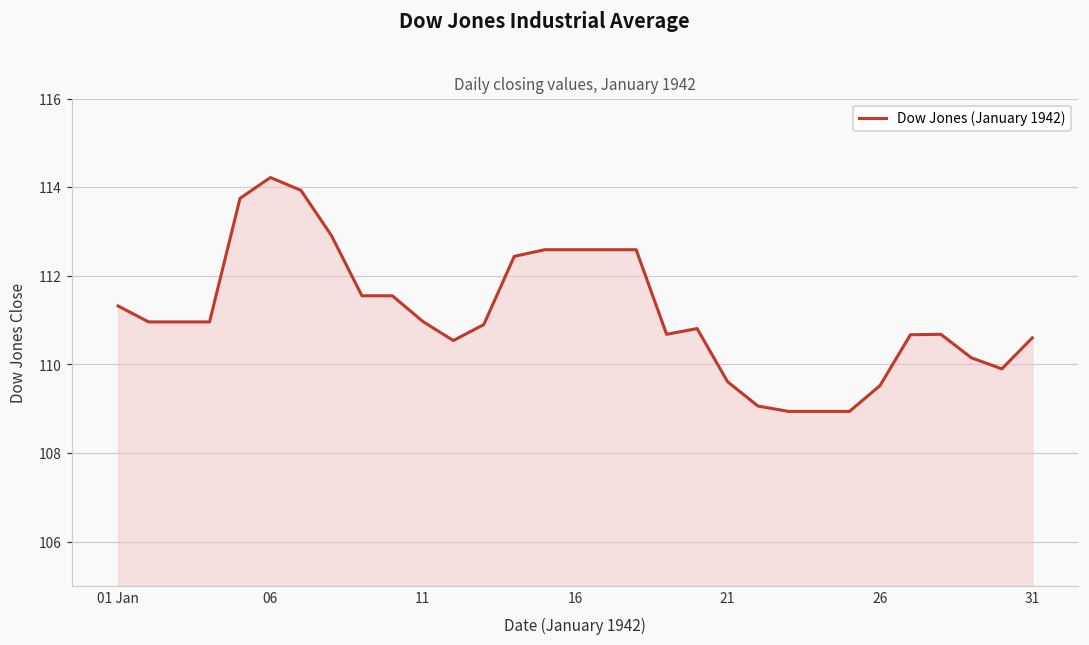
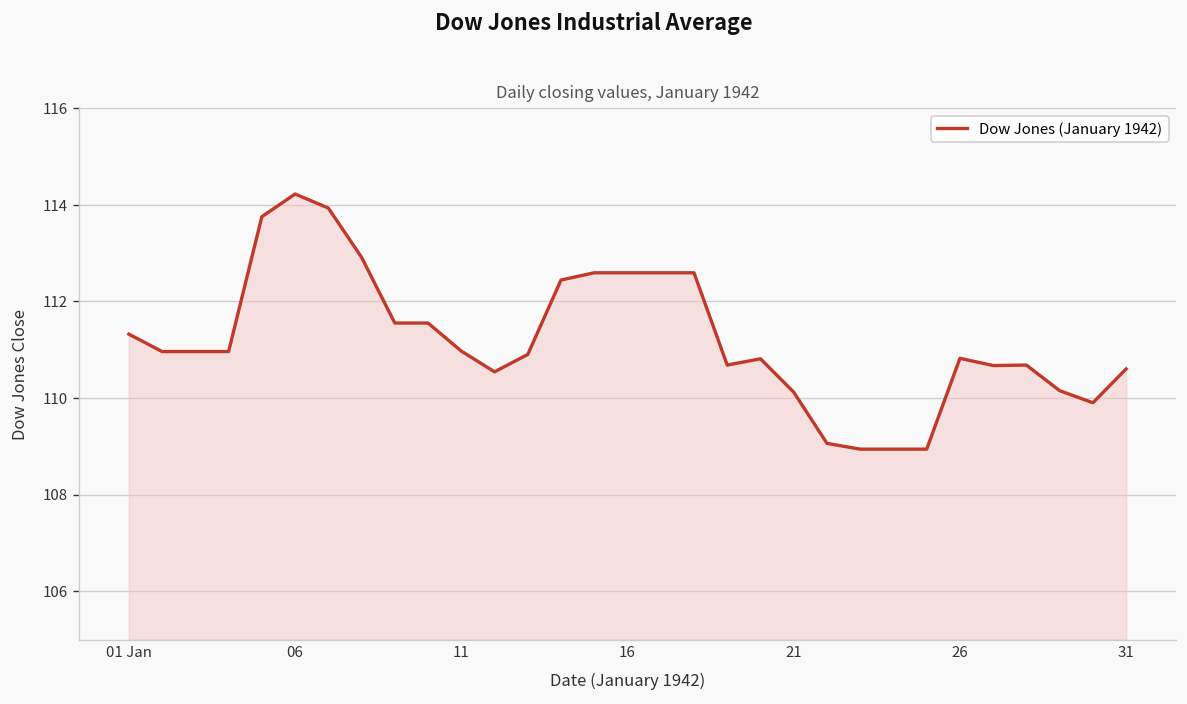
21: 109.6 -> 110.1
26: 109.5 -> 110.8
